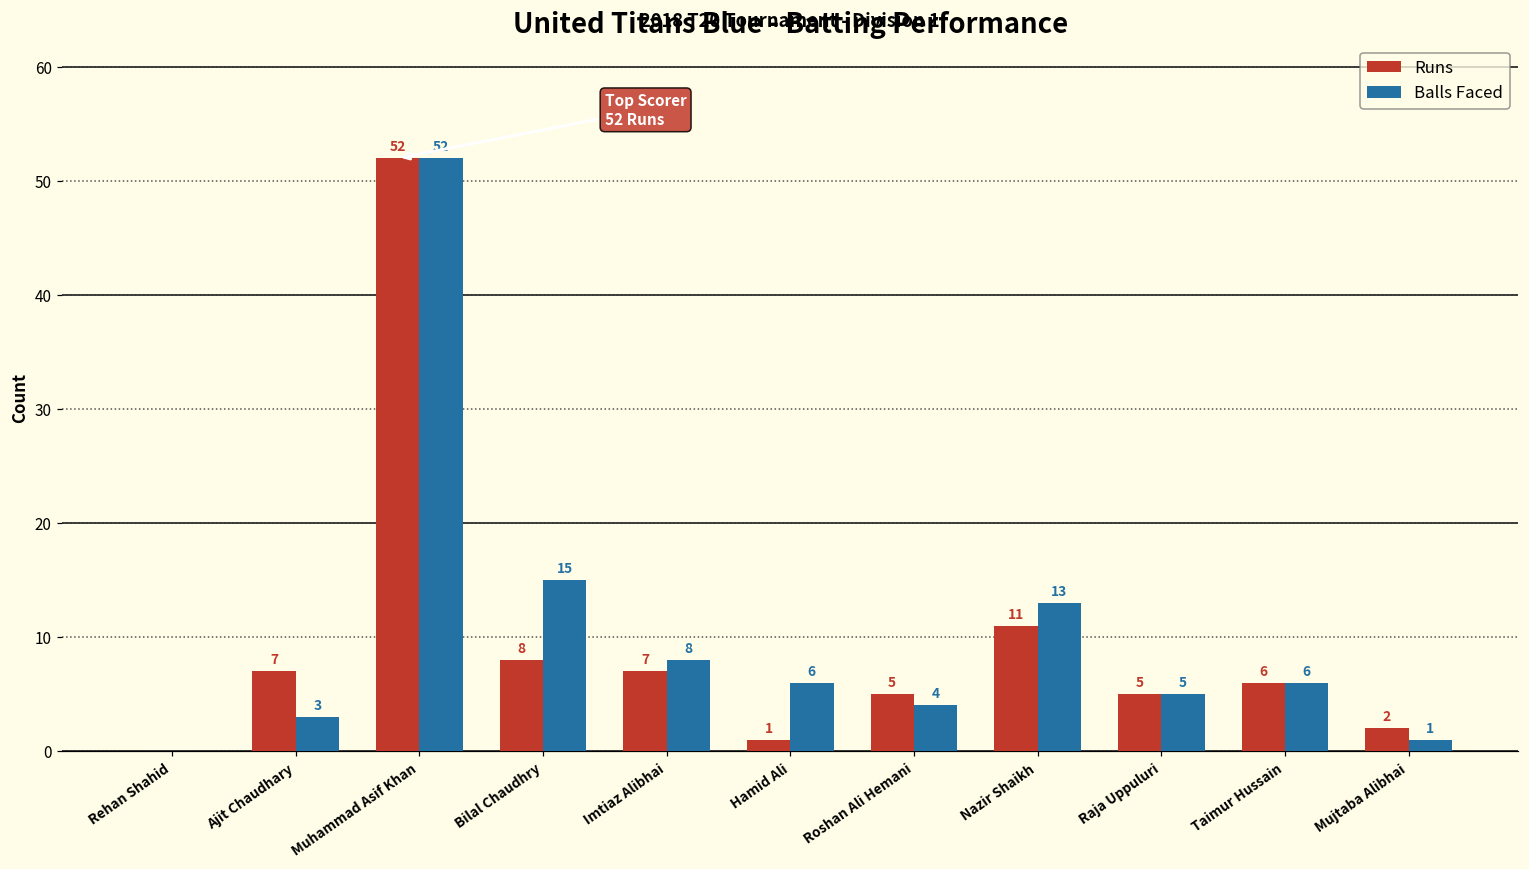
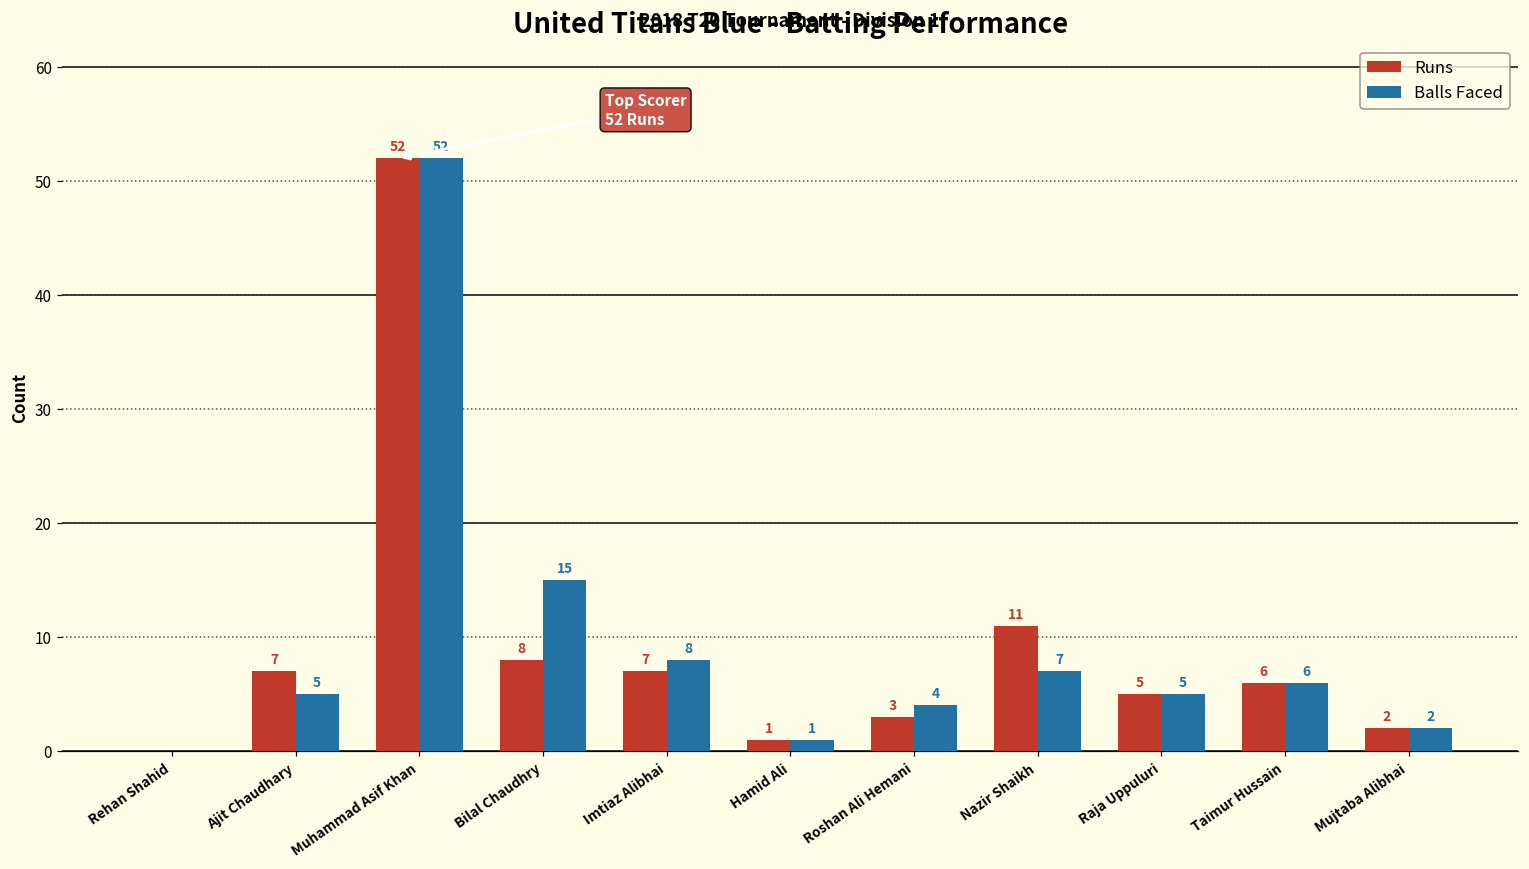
Balls Faced, Ajit Chaudhary: 3 -> 5
Balls Faced, Hamid Ali: 6 -> 1
Runs, Roshan Ali Hemani: 5 -> 3
Balls Faced, Nazir Shaikh: 13 -> 7
Balls Faced, Mujtaba Alibhai: 1 -> 2
